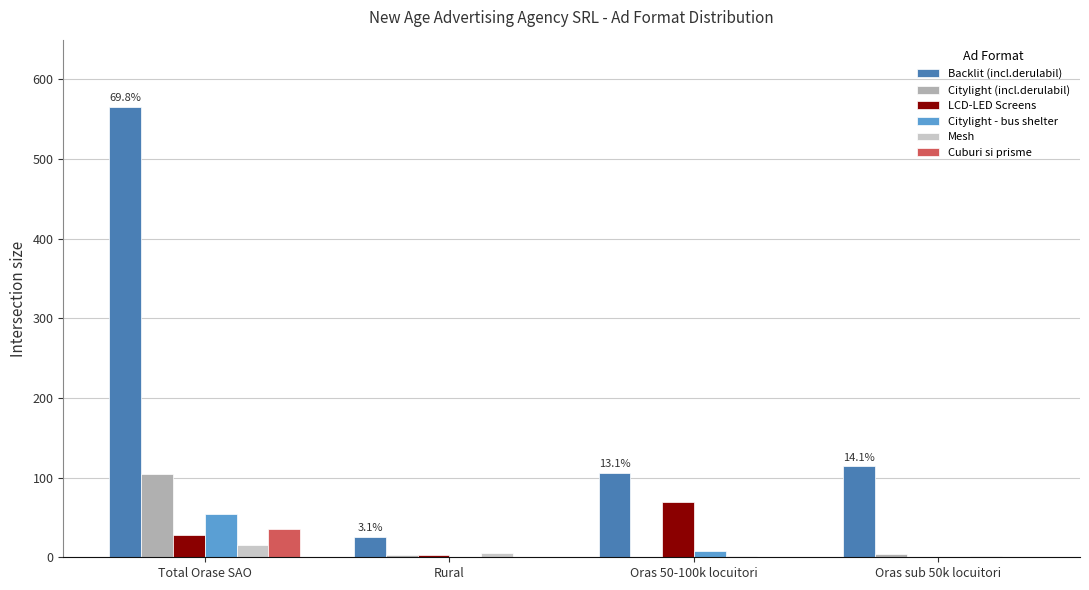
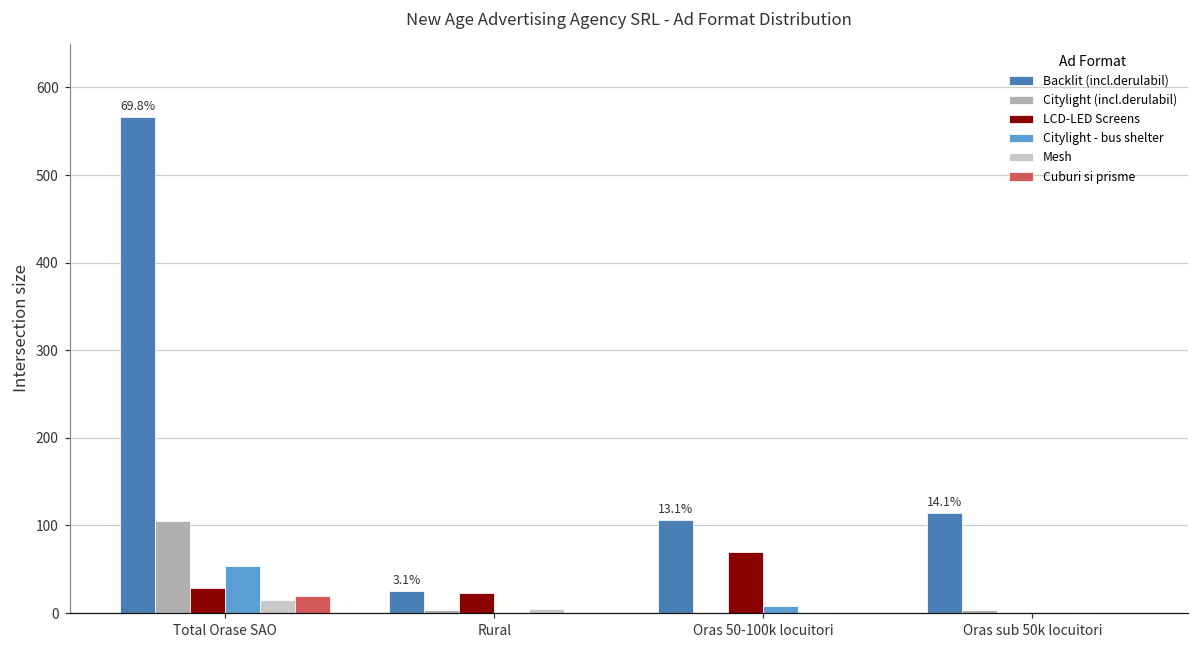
Cuburi si prisme, Total Orase SAO: 40 -> 20
LCD-LED Screens, Rural: 0 -> 20
